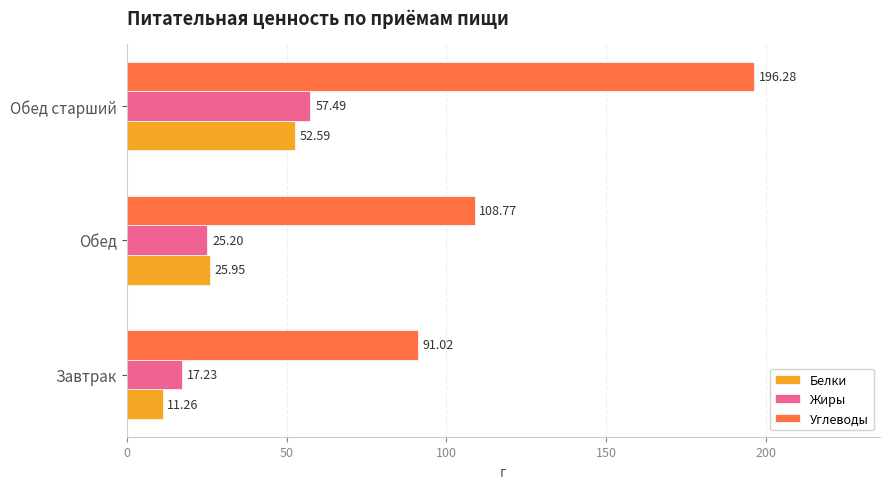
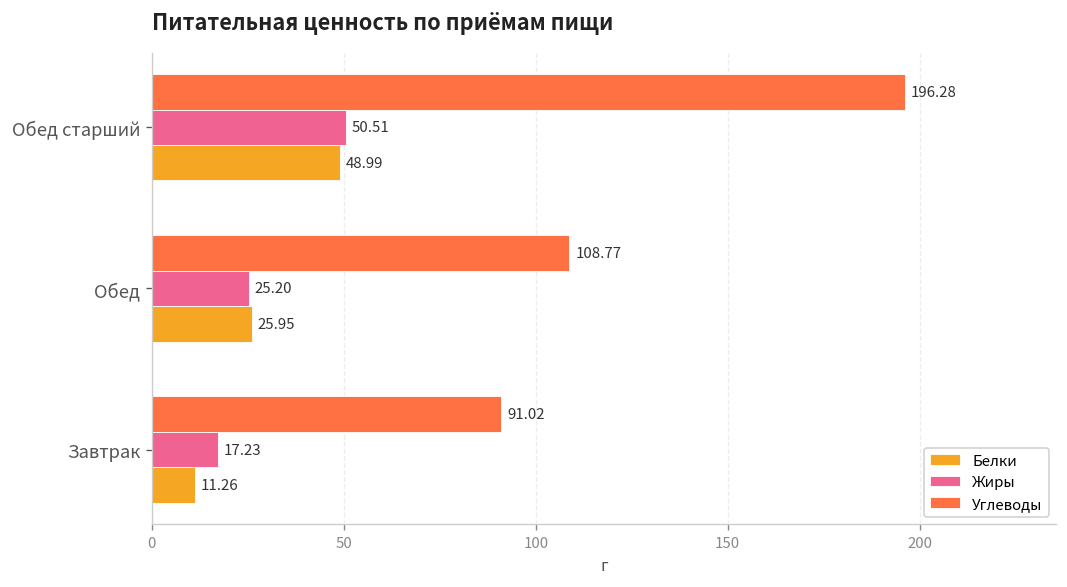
Жиры, Обед старший: 57.49 -> 50.51
Белки, Обед старший: 52.59 -> 48.99
